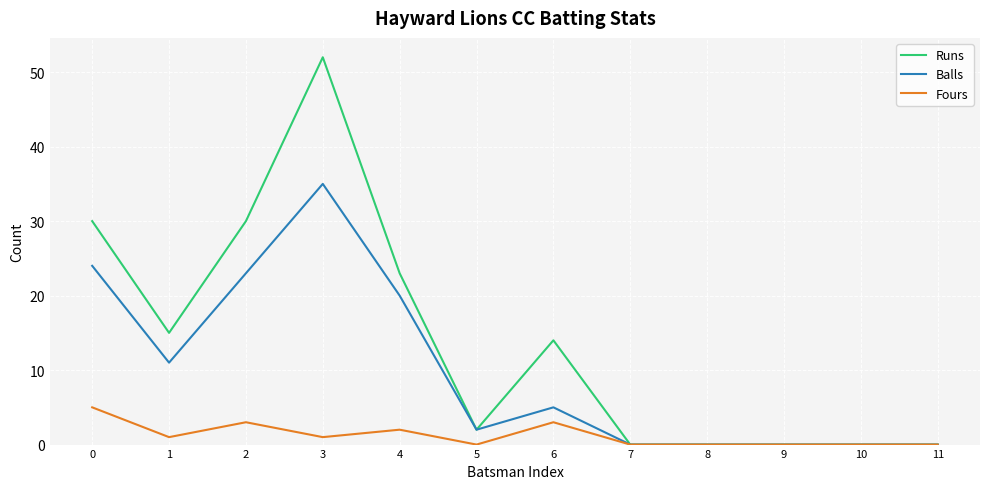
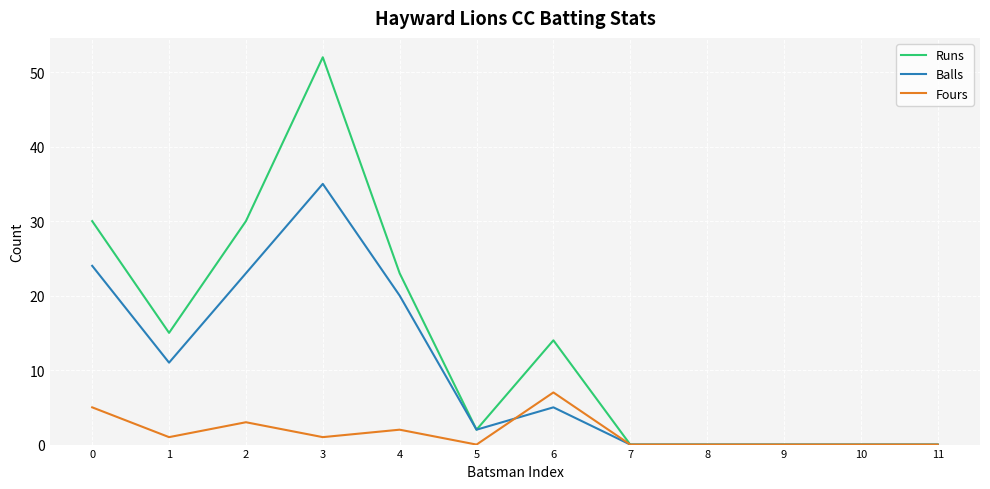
Fours, 6: 3 -> 7
